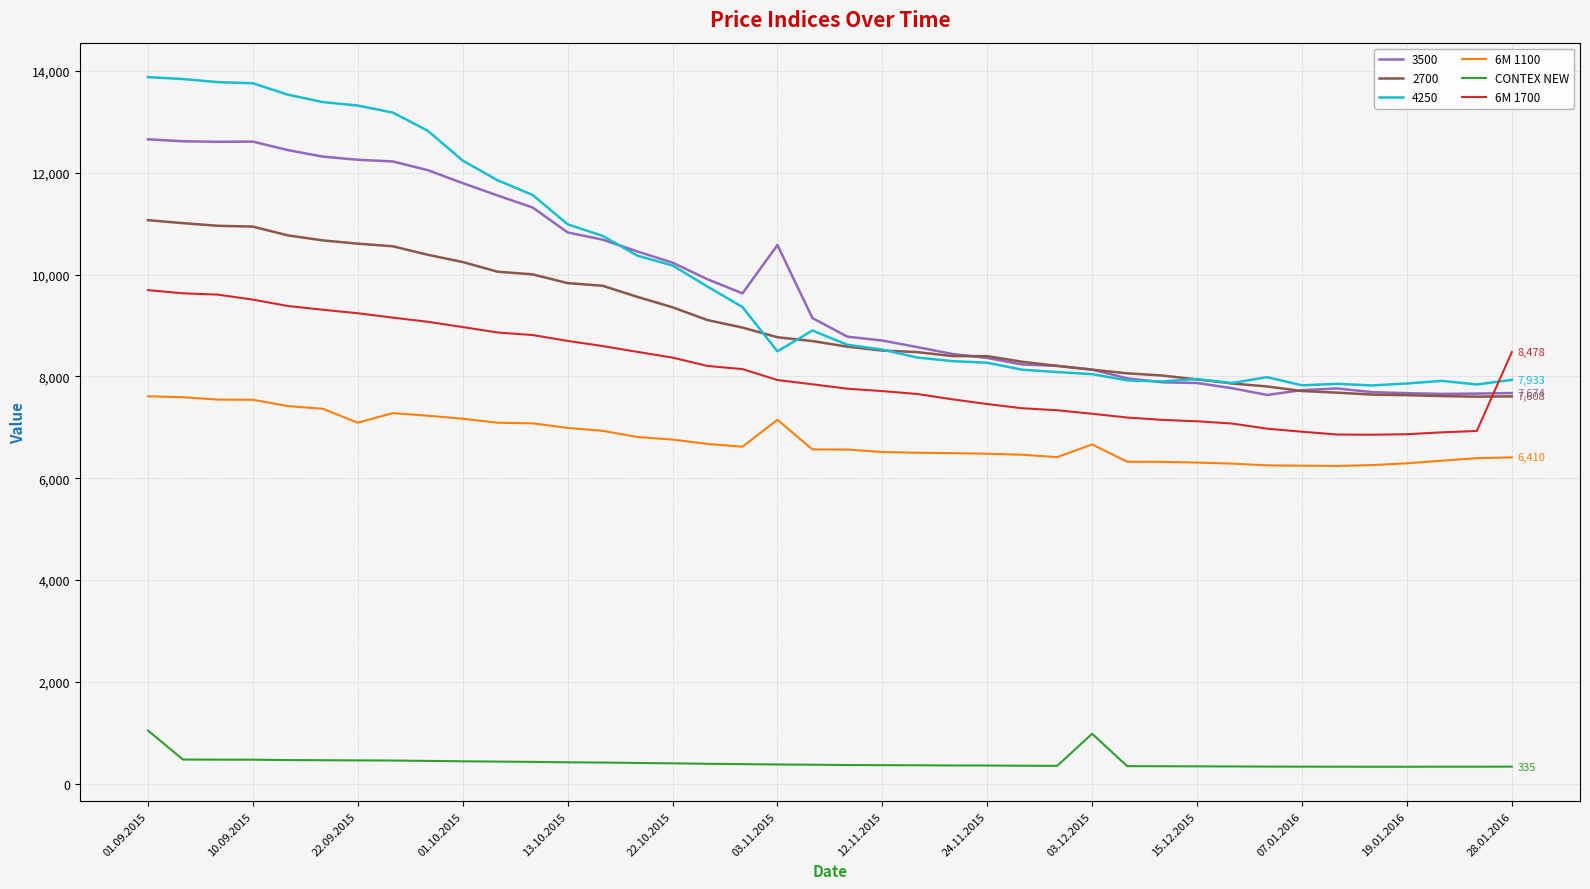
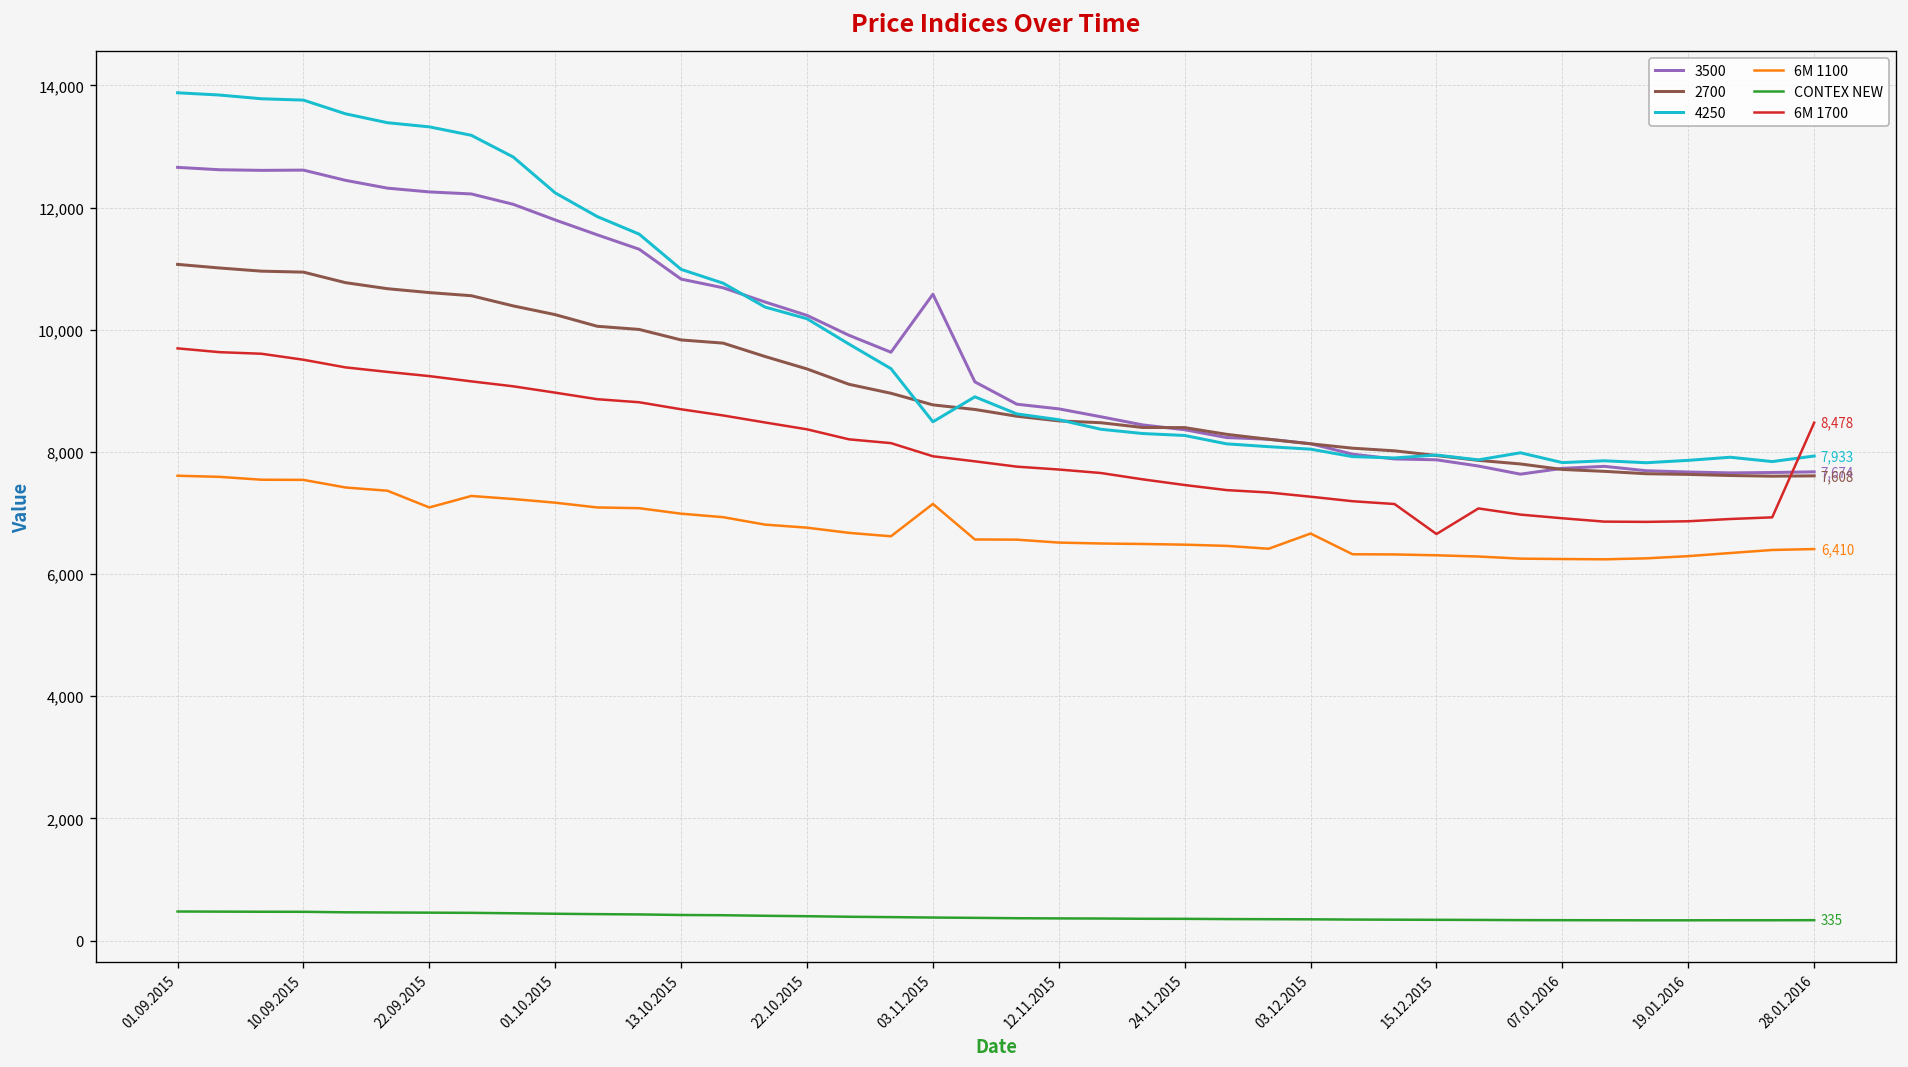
CONTEX NEW, 01.09.2015: 1,000 -> 500
CONTEX NEW, 03.12.2015: 1,000 -> 300
6M 1700, 15.12.2015: 7,100 -> 6,700
